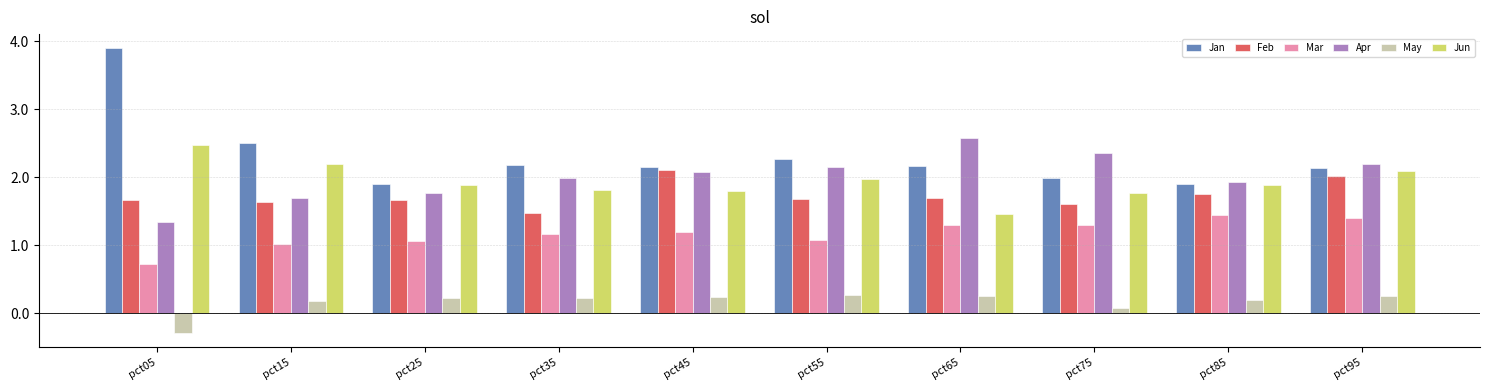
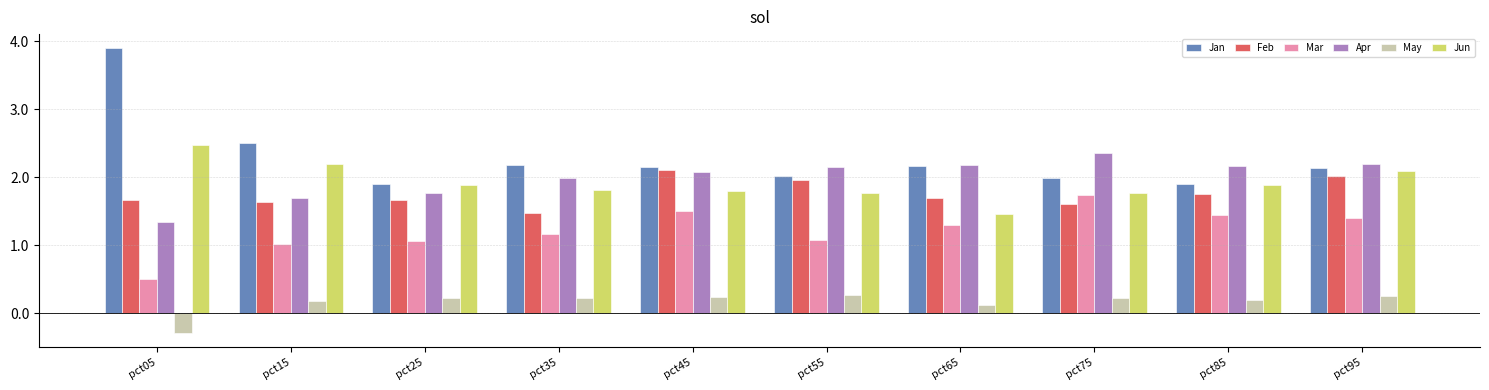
Mar, pct05: 0.7 -> 0.5
Mar, pct45: 1.2 -> 1.5
Jan, pct55: 2.3 -> 2.0
Feb, pct55: 1.7 -> 2.0
Jun, pct55: 2.0 -> 1.8
Apr, pct65: 2.6 -> 2.2
May, pct65: 0.3 -> 0.1
Mar, pct75: 1.3 -> 1.7
May, pct75: 0.1 -> 0.2
Apr, pct85: 1.9 -> 2.2
